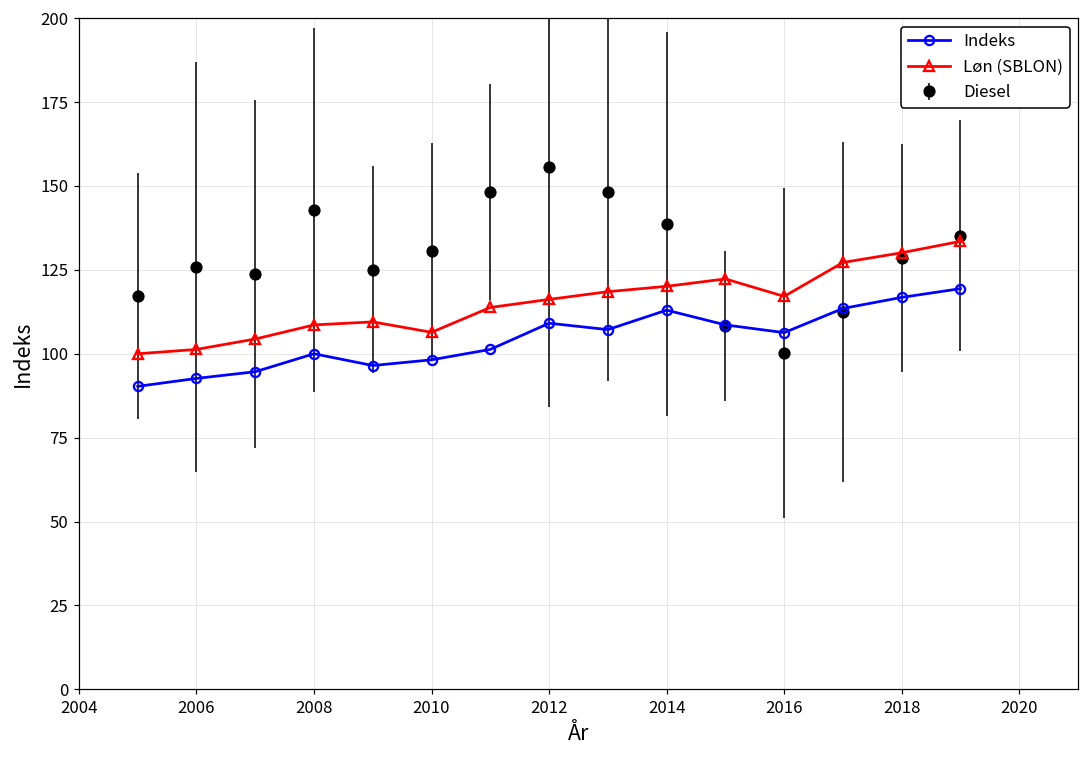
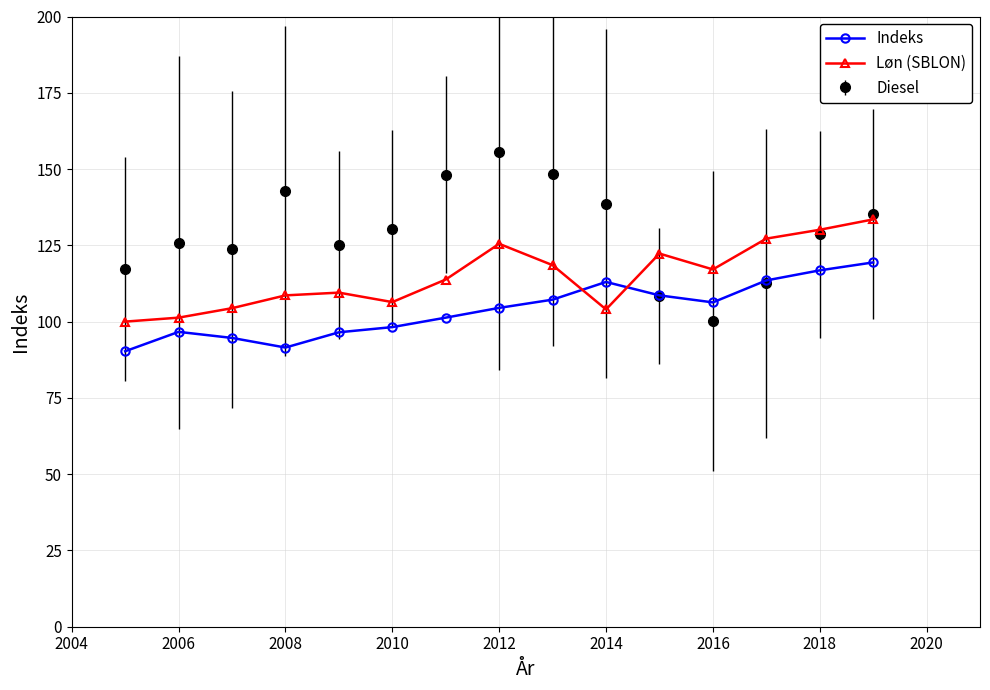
Indeks, 2006: 93 -> 97
Indeks, 2008: 100 -> 92
Indeks, 2012: 109 -> 105
Løn (SBLON), 2012: 116 -> 126
Løn (SBLON), 2014: 120 -> 104
